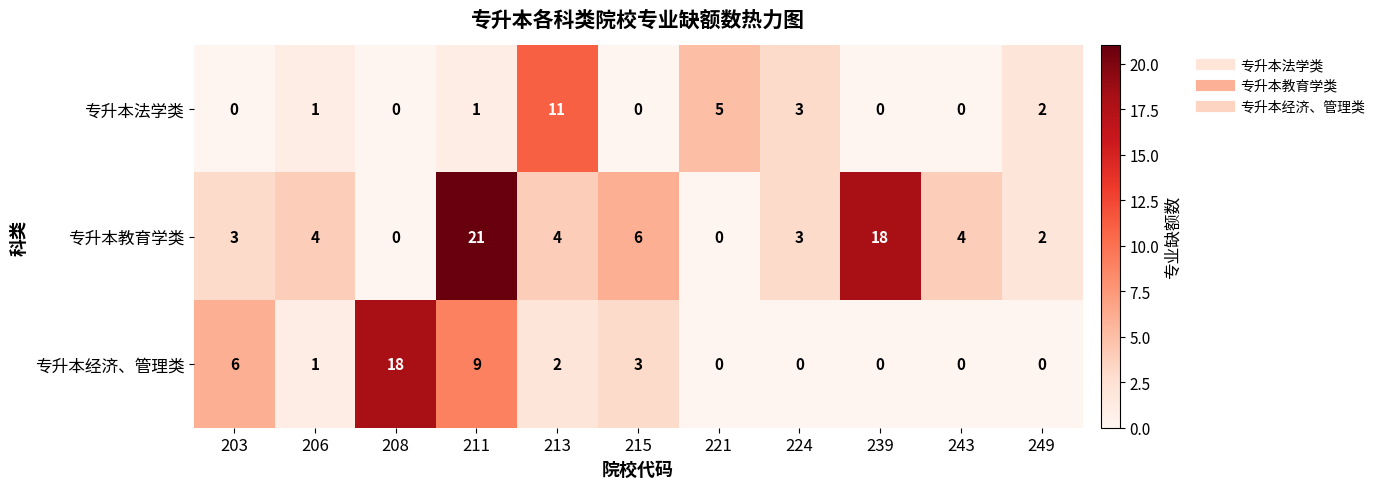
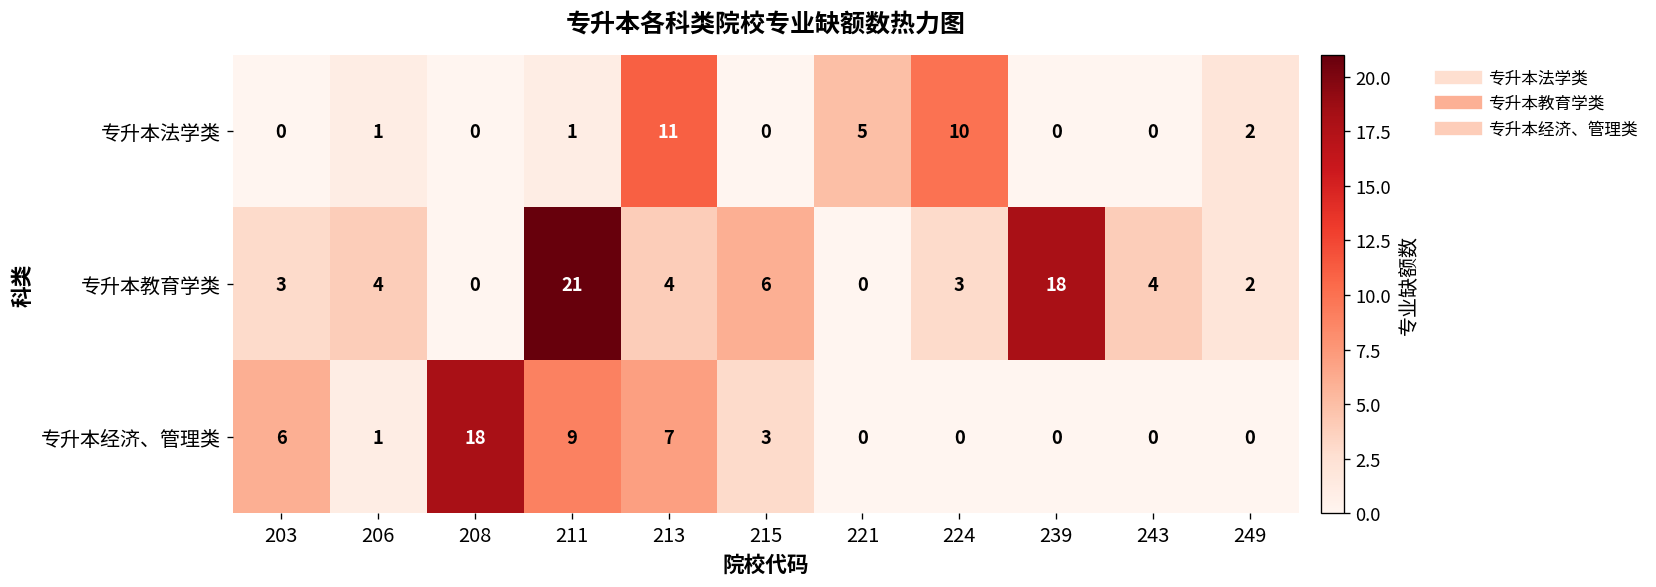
专升本法学类, 224: 3 -> 10
专升本经济、管理类, 213: 2 -> 7
